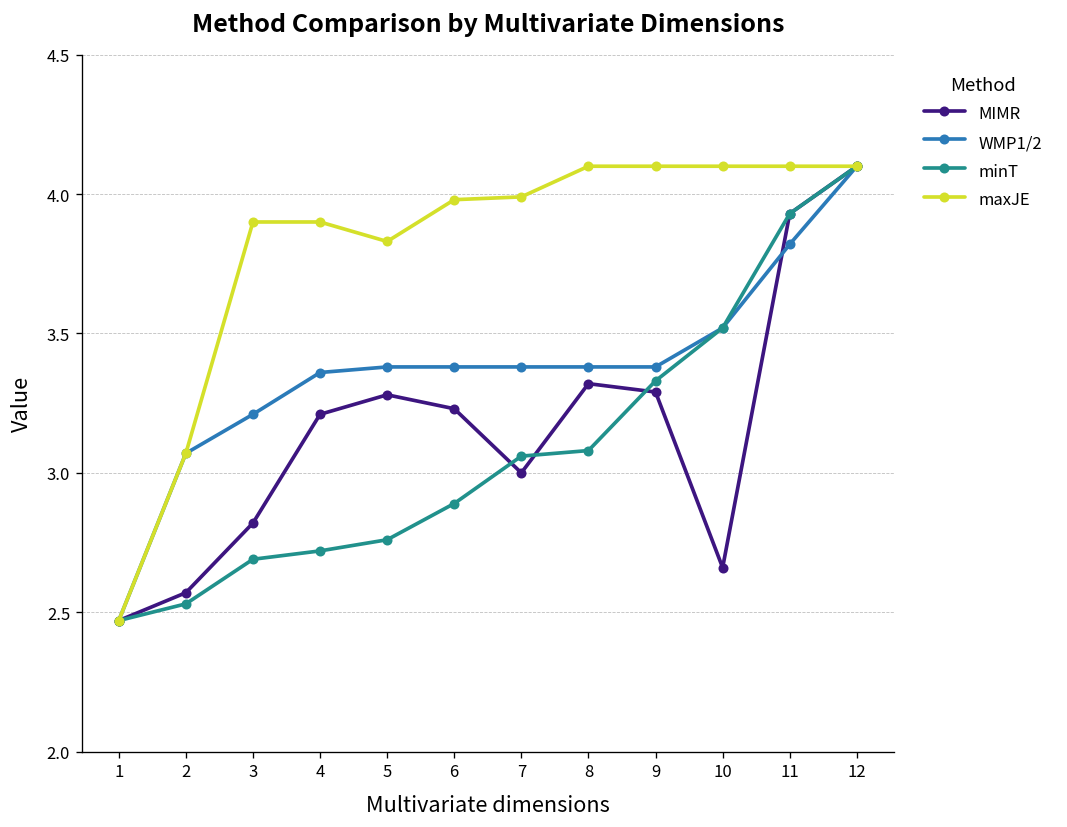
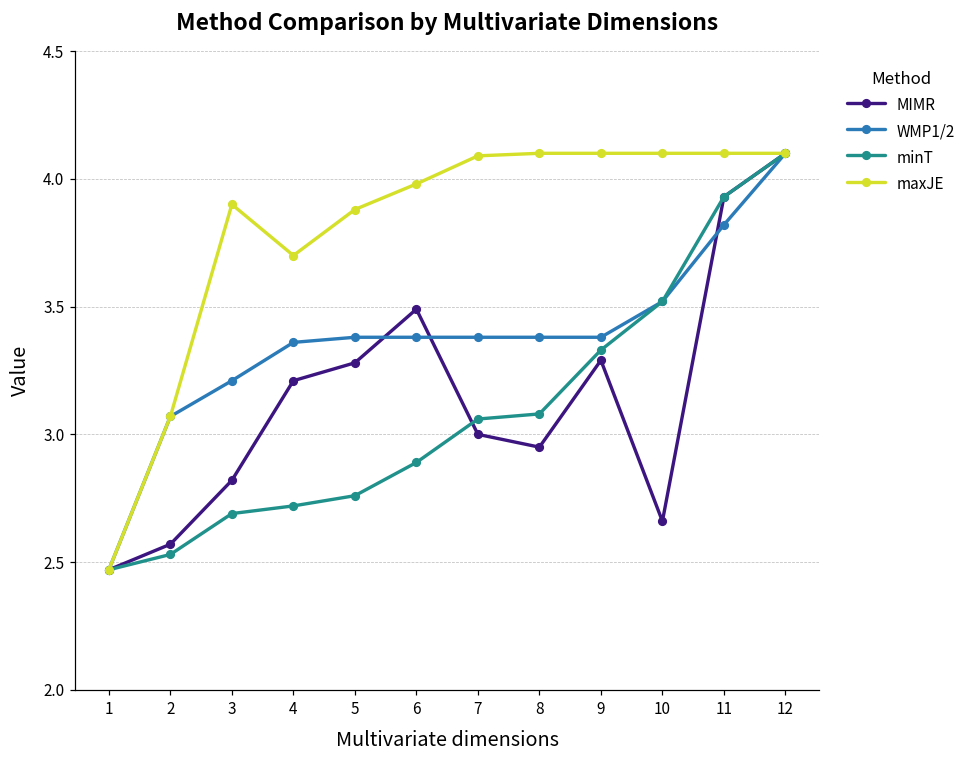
maxJE, 4: 3.9 -> 3.7
maxJE, 5: 3.83 -> 3.88
MIMR, 6: 3.23 -> 3.49
maxJE, 7: 3.99 -> 4.09
MIMR, 8: 3.32 -> 2.95
